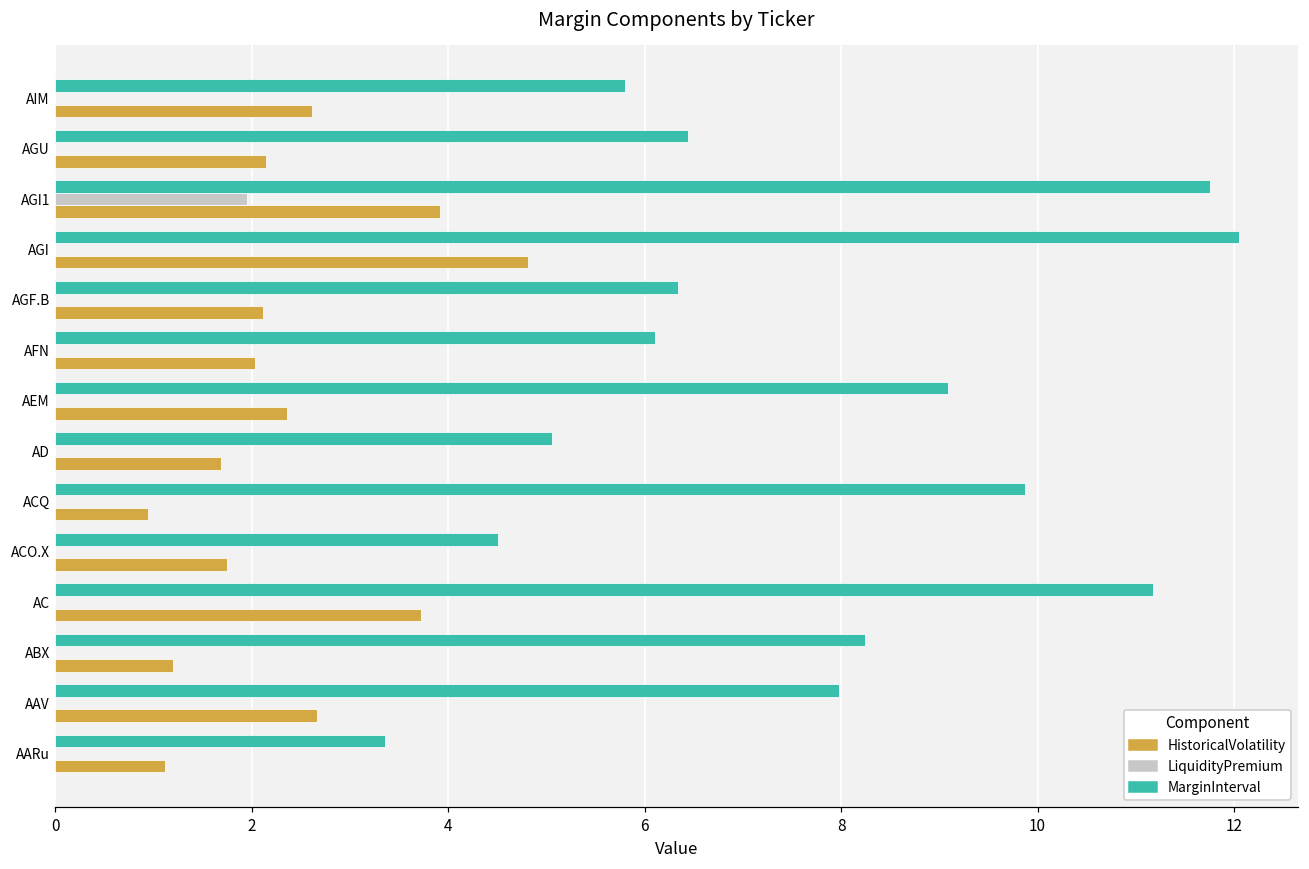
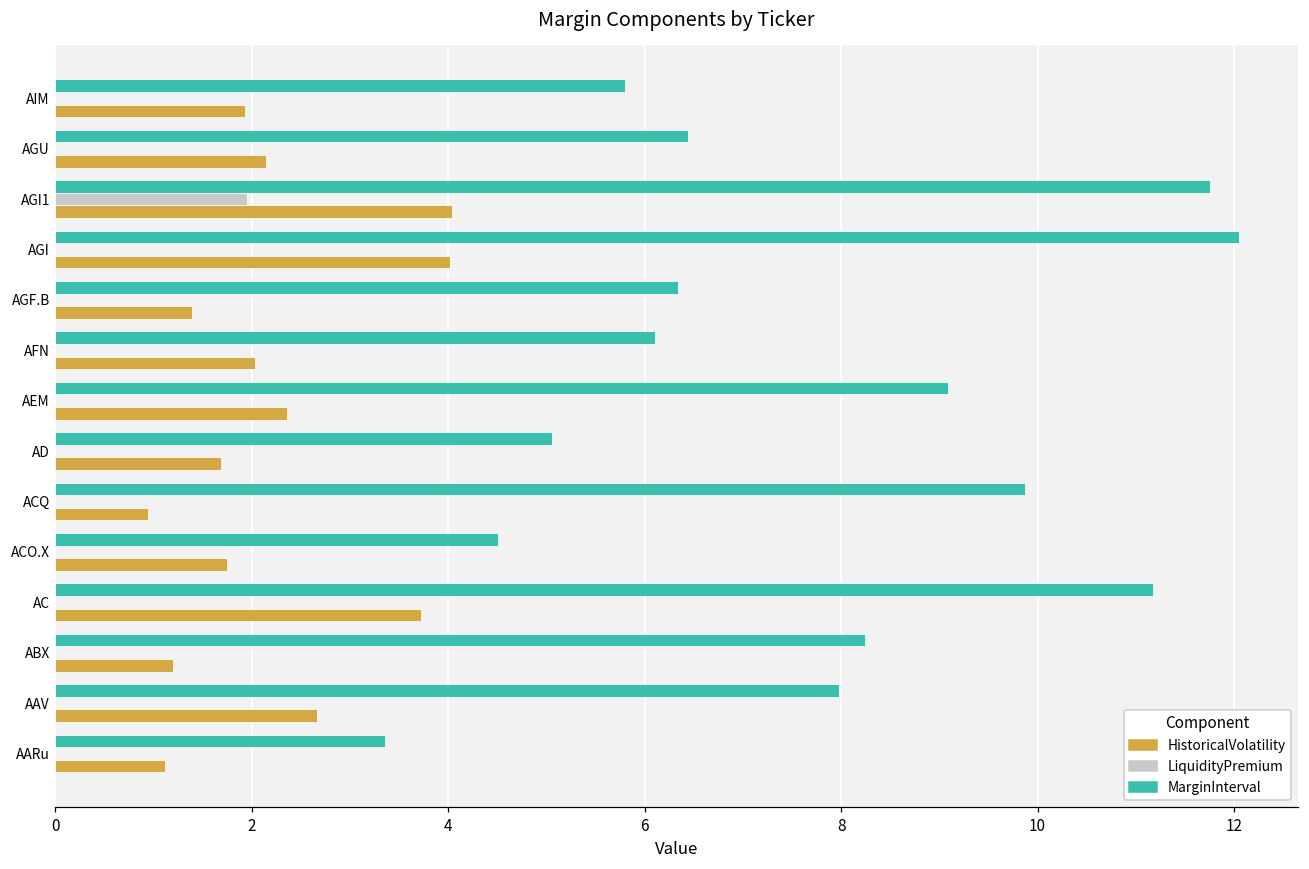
HistoricalVolatility, AIM: 2.6 -> 1.9
HistoricalVolatility, AGI1: 3.9 -> 4.0
HistoricalVolatility, AGI: 4.8 -> 4.0
HistoricalVolatility, AGF.B: 2.1 -> 1.4
